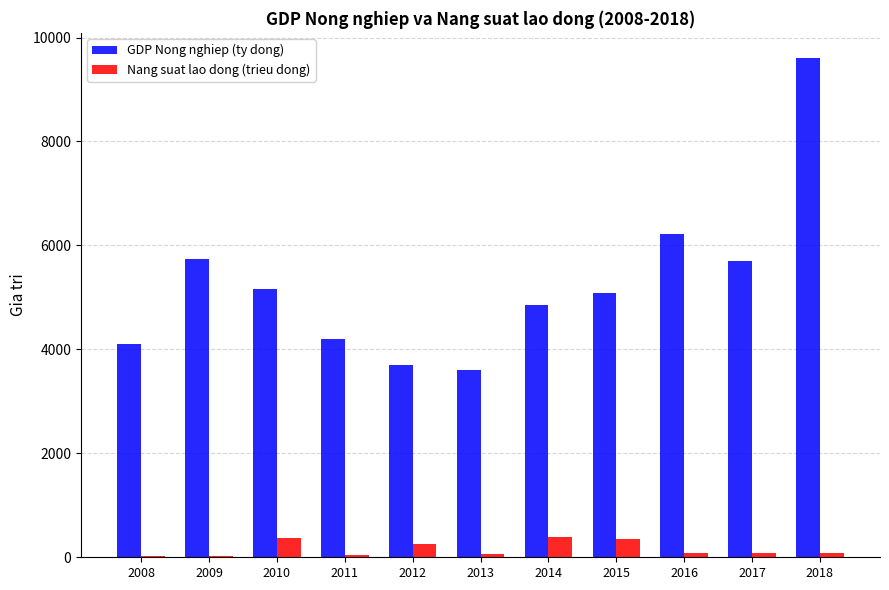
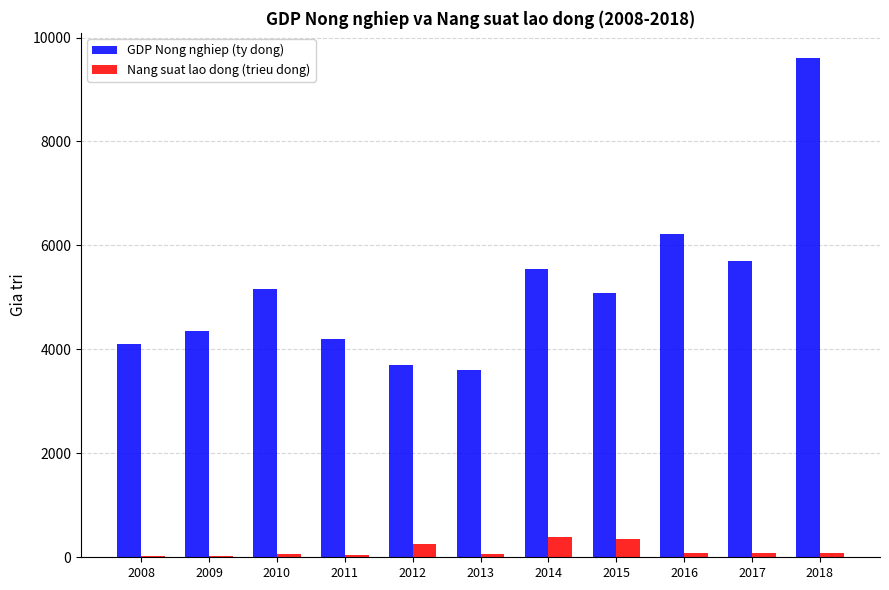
GDP Nong nghiep (ty dong), 2009: 5700 -> 4400
Nang suat lao dong (trieu dong), 2010: 400 -> 100
GDP Nong nghiep (ty dong), 2014: 4800 -> 5500
